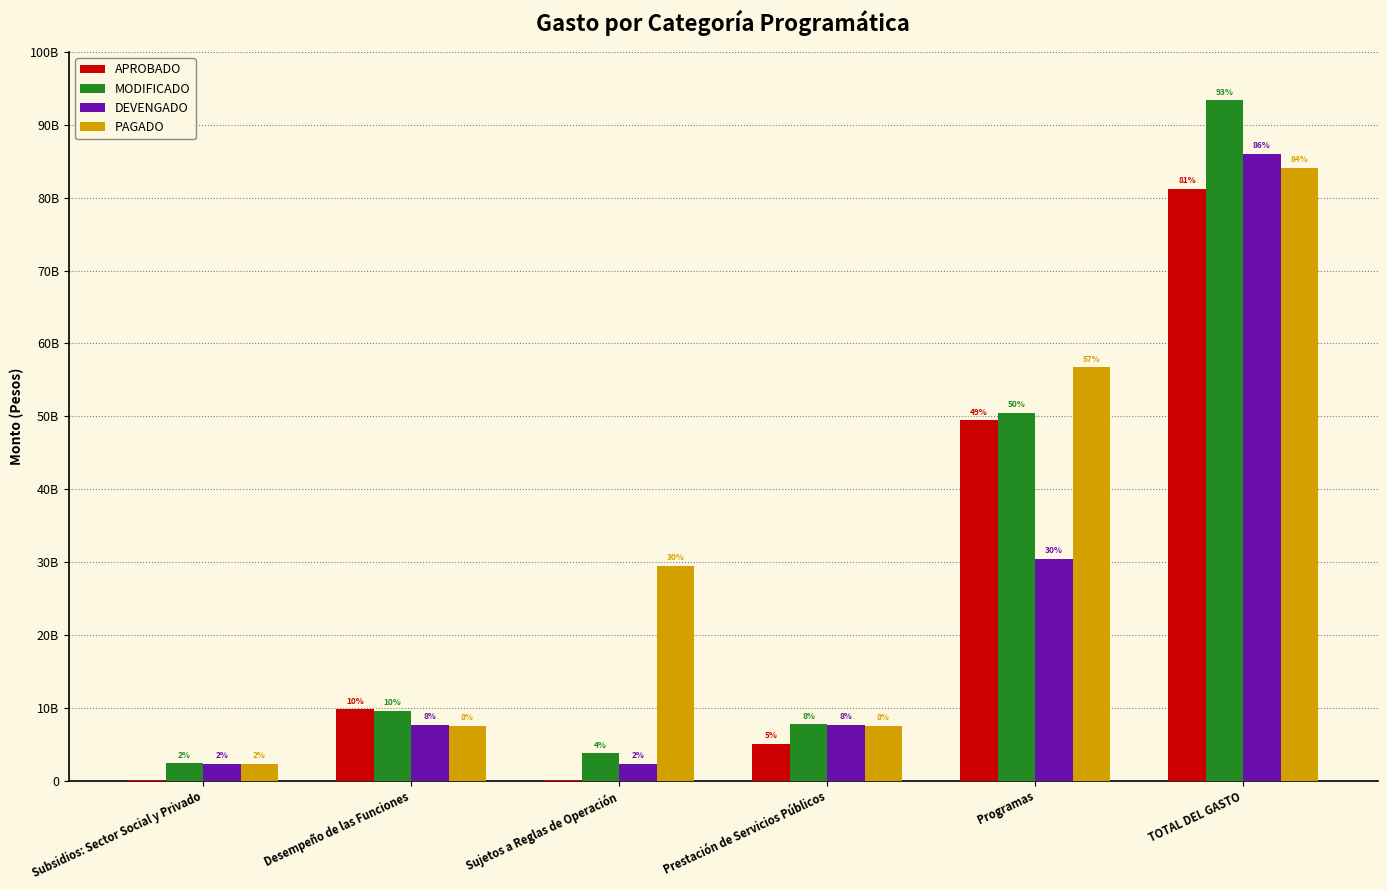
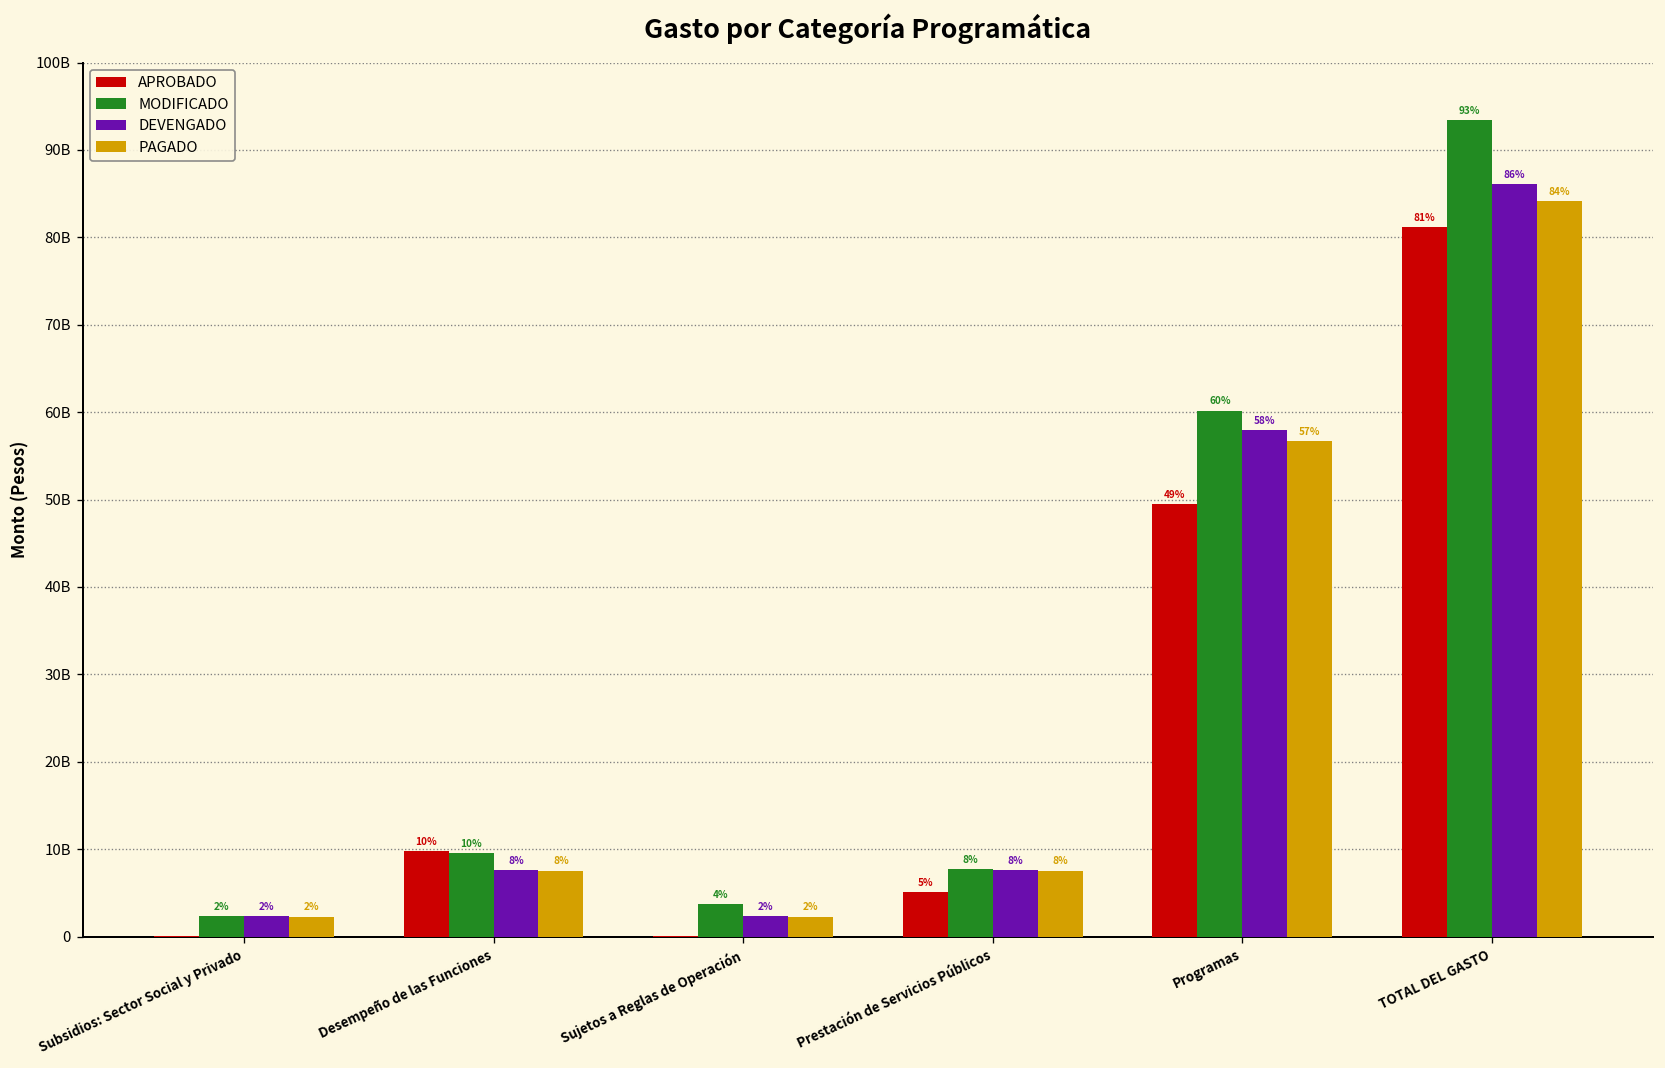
PAGADO, Sujetos a Reglas de Operación: 30% -> 2%
MODIFICADO, Programas: 50% -> 60%
DEVENGADO, Programas: 30% -> 58%
